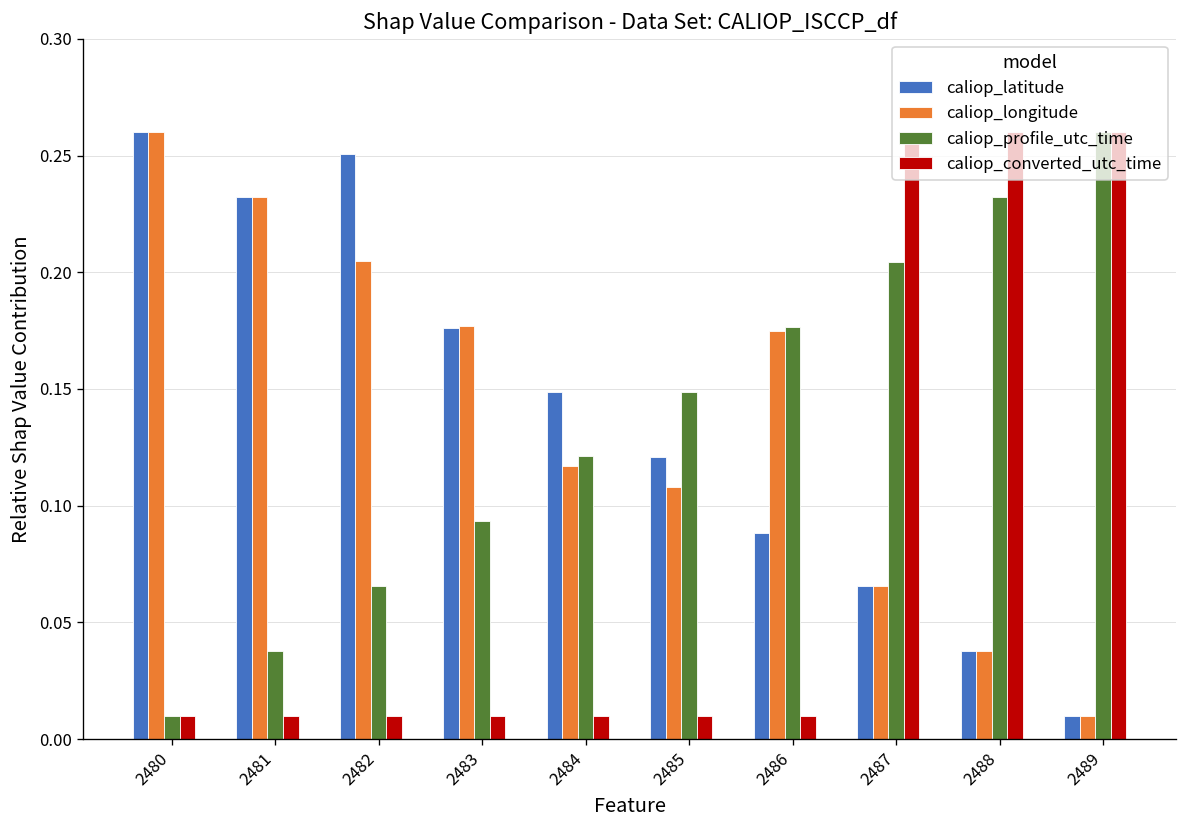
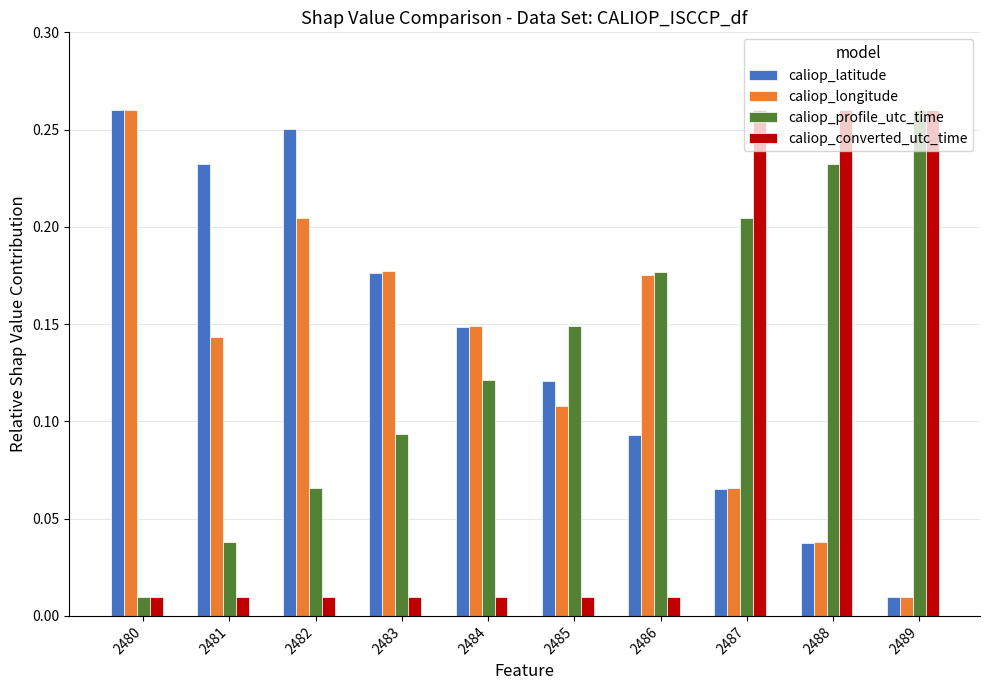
caliop_longitude, 2481: 0.232 -> 0.143
caliop_longitude, 2484: 0.117 -> 0.149
caliop_latitude, 2486: 0.088 -> 0.093
